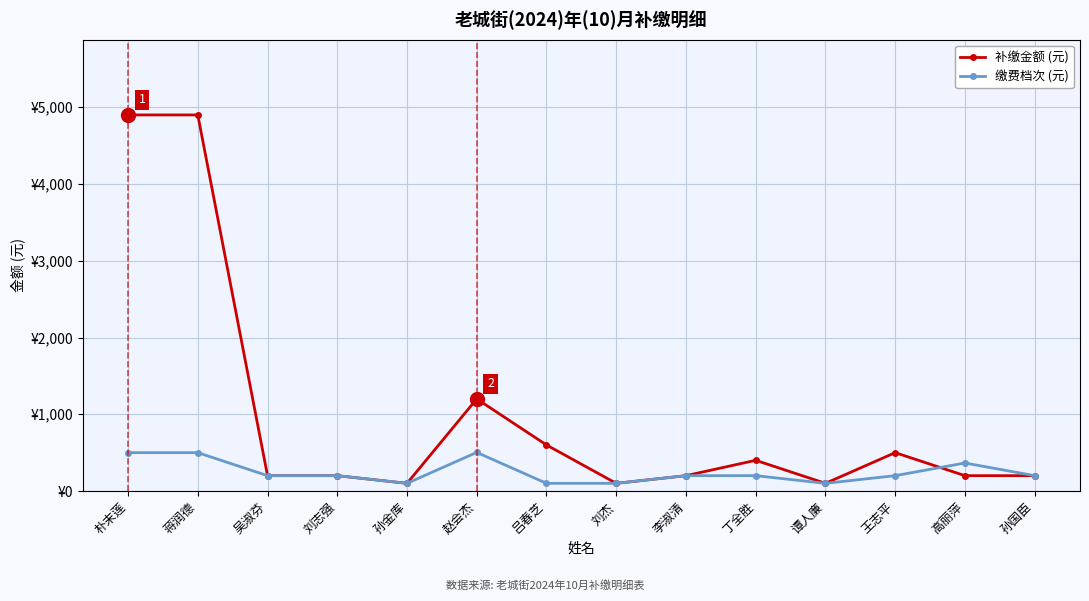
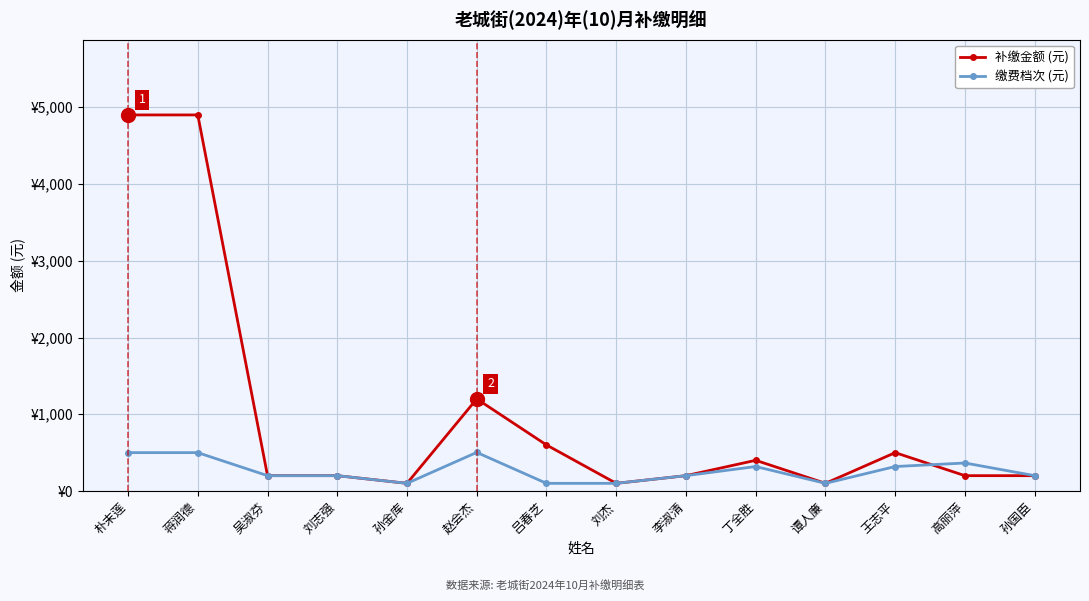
缴费档次 (元), 丁全胜: ¥200 -> ¥300
缴费档次 (元), 王志平: ¥200 -> ¥300
